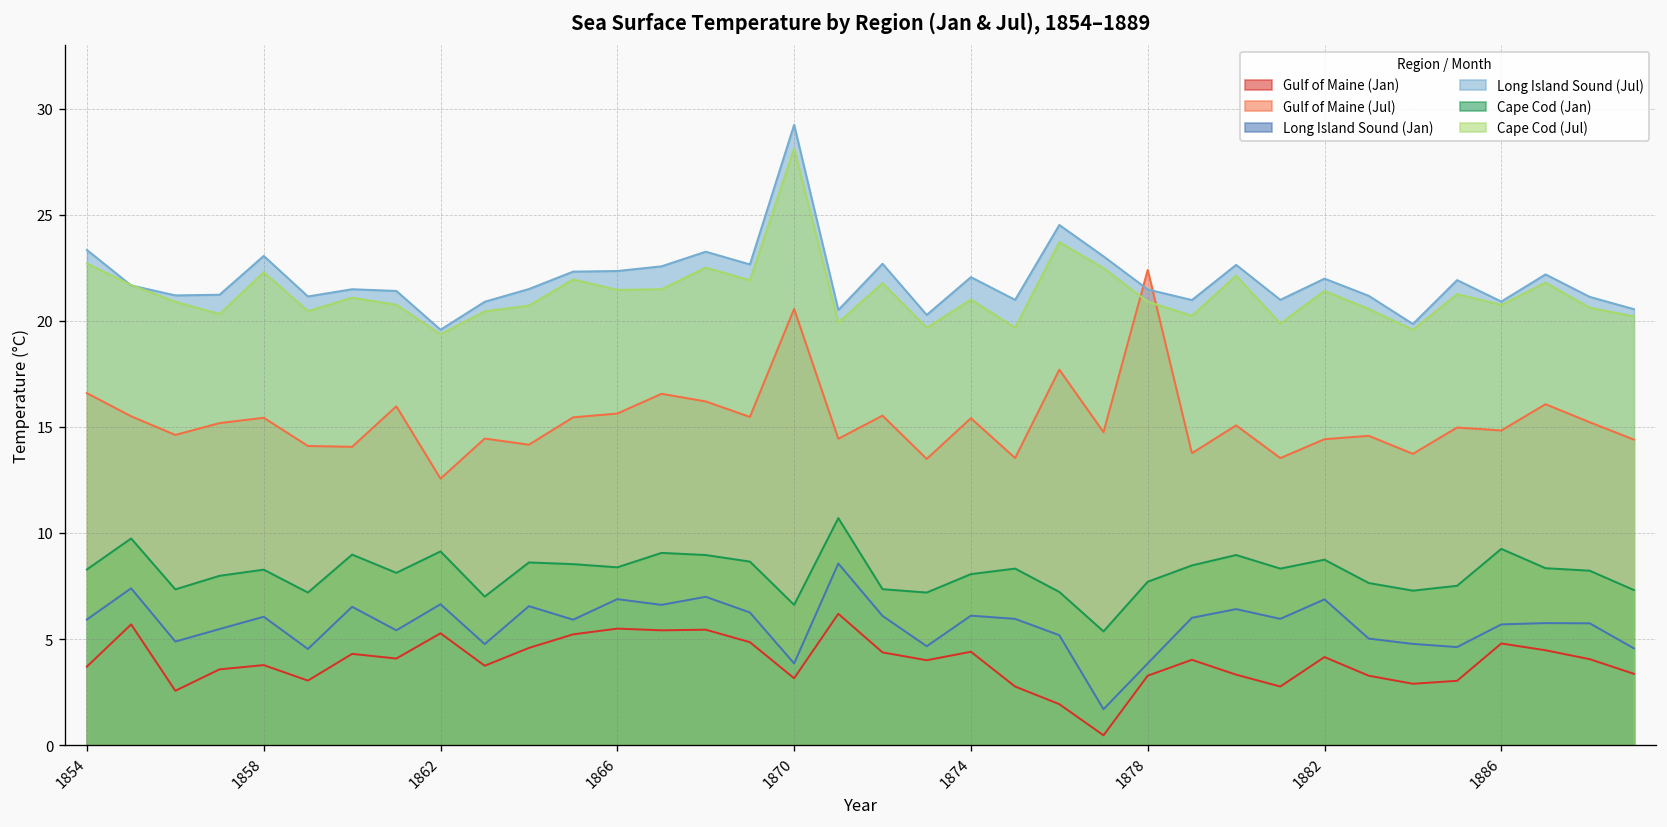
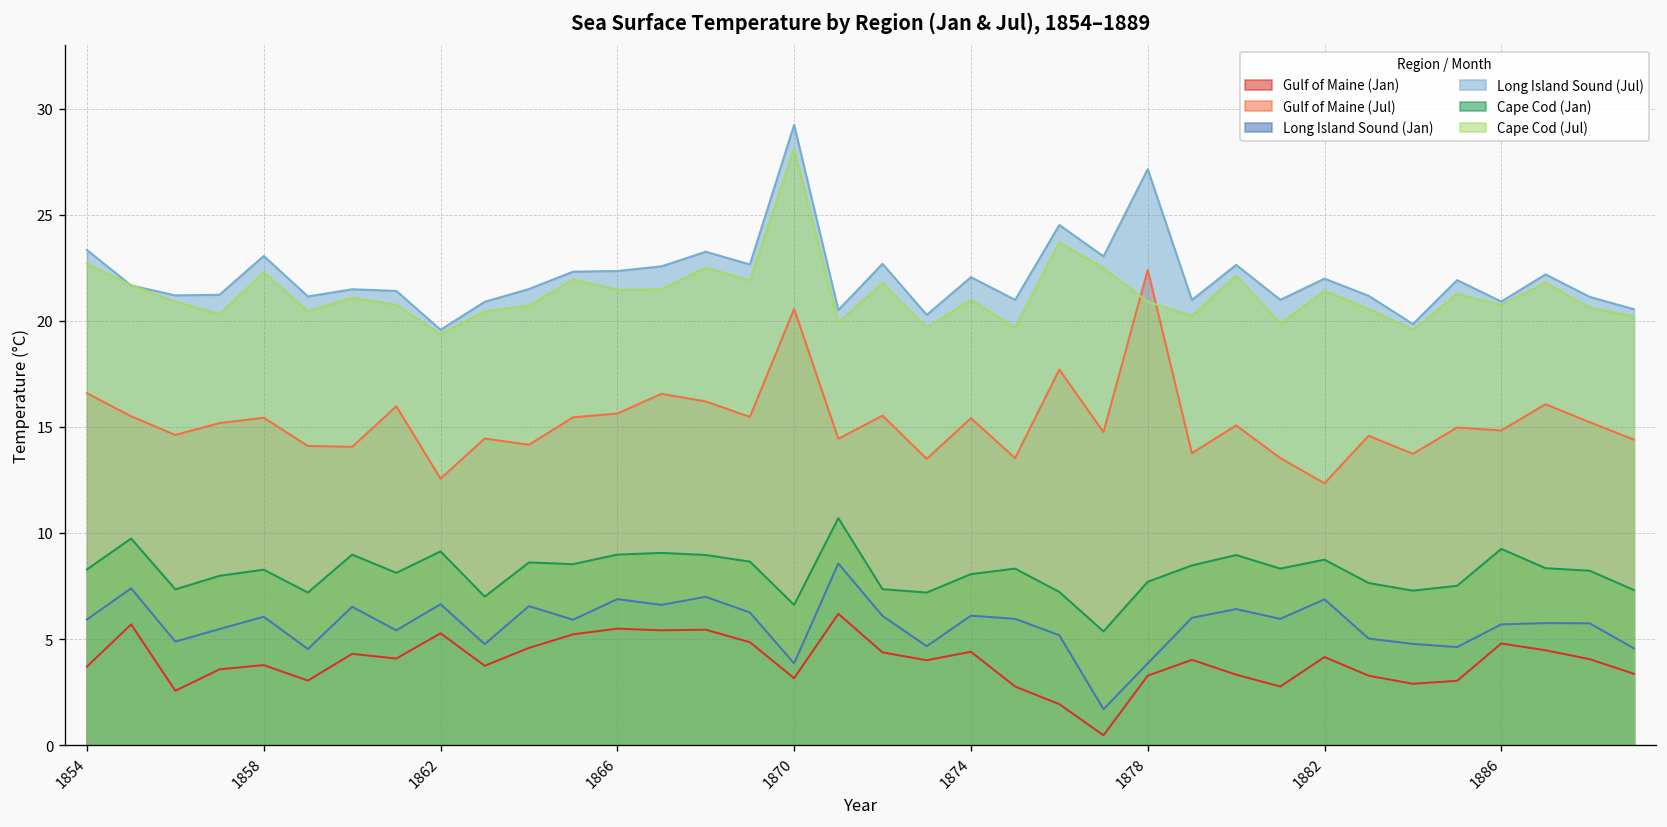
Cape Cod (Jan), 1866: 8.4 -> 9.0
Long Island Sound (Jul), 1878: 21.5 -> 27.2
Gulf of Maine (Jul), 1882: 14.4 -> 12.3
